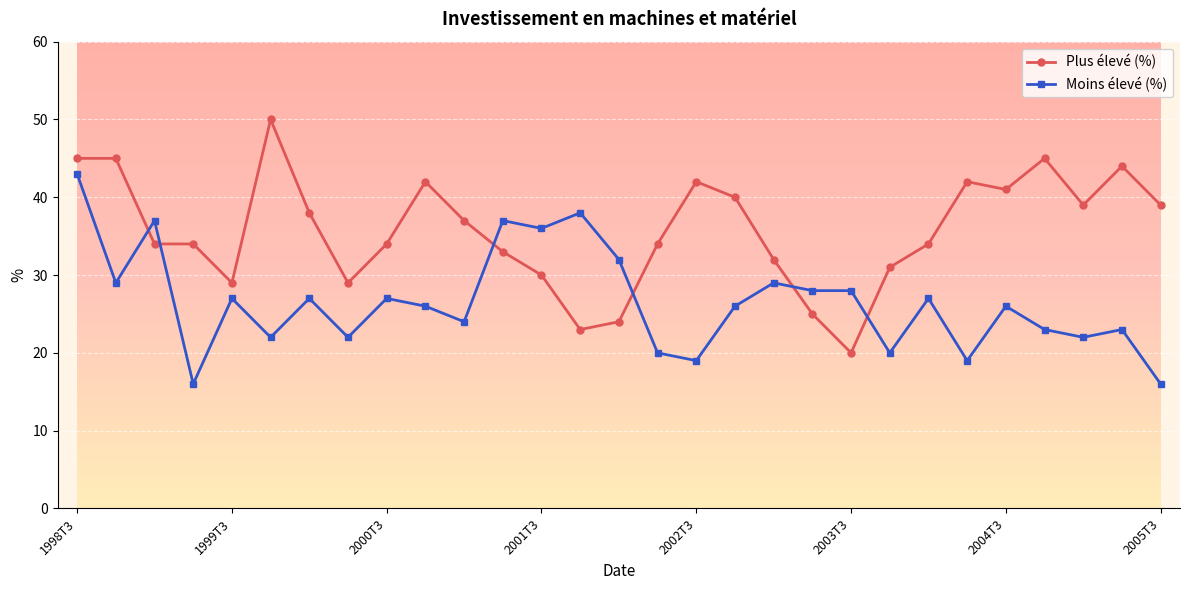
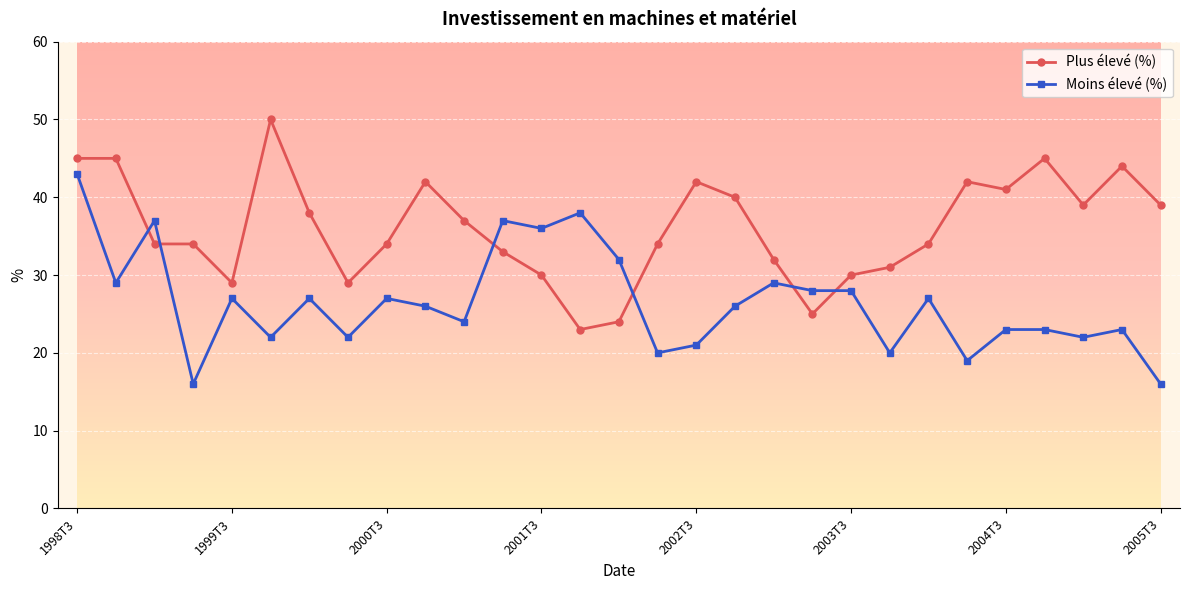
Moins élevé (%), 2002T3: 19 -> 21
Plus élevé (%), 2003T3: 20 -> 30
Moins élevé (%), 2004T3: 26 -> 23
